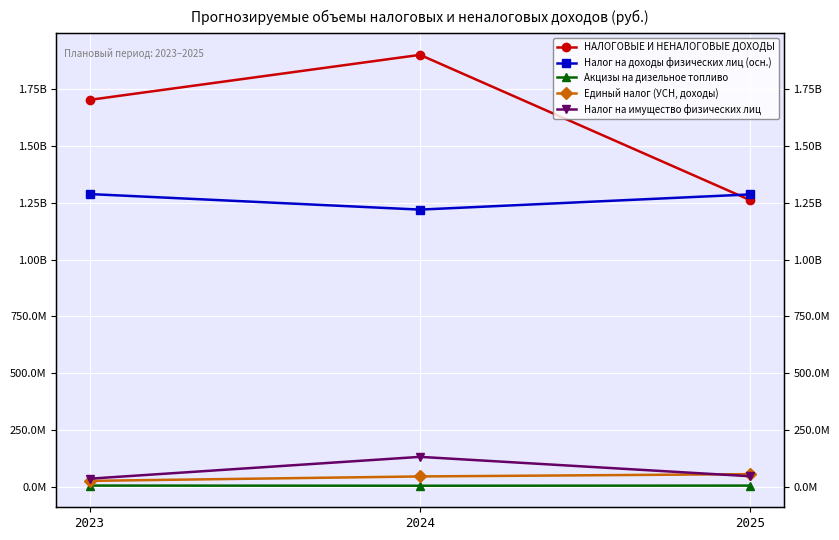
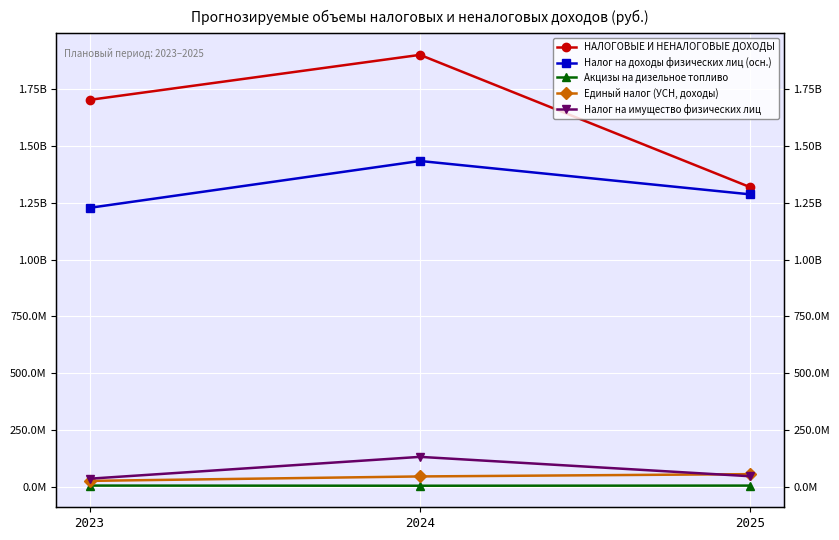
Налог на доходы физических лиц (осн.), 2023: 1290000000 -> 1230000000
Налог на доходы физических лиц (осн.), 2024: 1220000000 -> 1430000000
НАЛОГОВЫЕ И НЕНАЛОГОВЫЕ ДОХОДЫ, 2025: 1260000000 -> 1320000000
